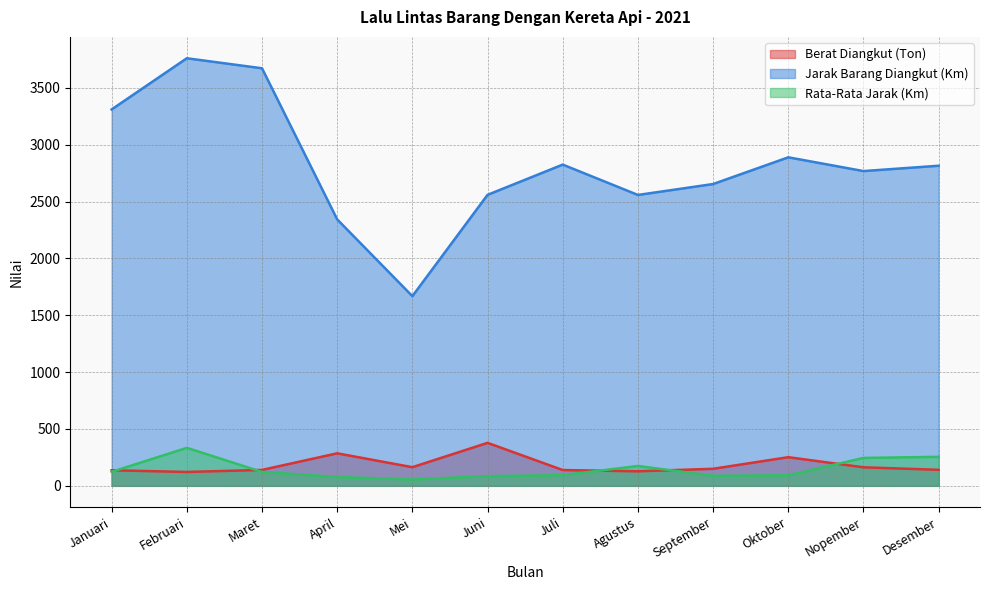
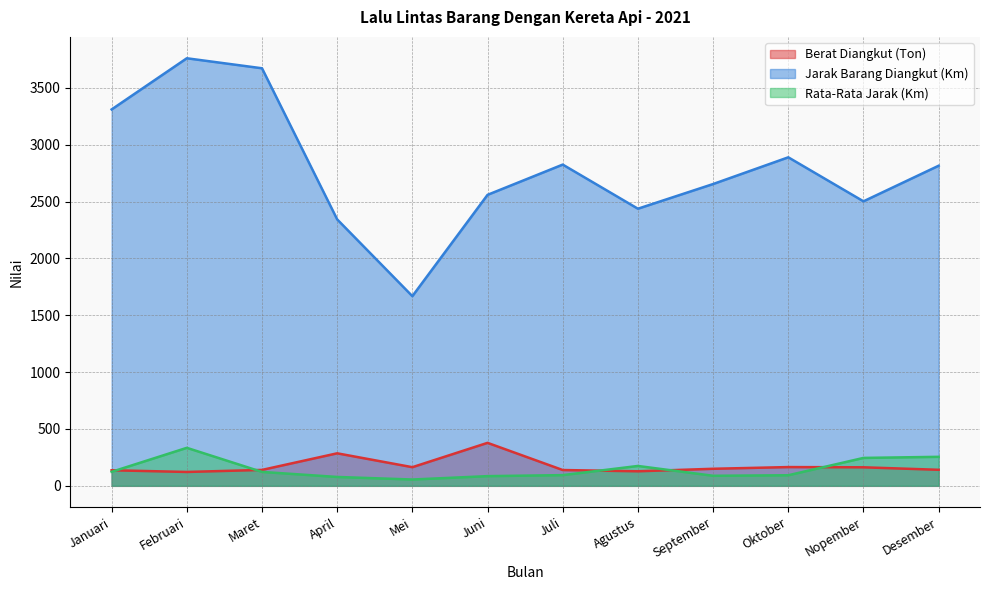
Jarak Barang Diangkut (Km), Agustus: 2560 -> 2440
Berat Diangkut (Ton), Oktober: 250 -> 170
Jarak Barang Diangkut (Km), Nopember: 2770 -> 2500
